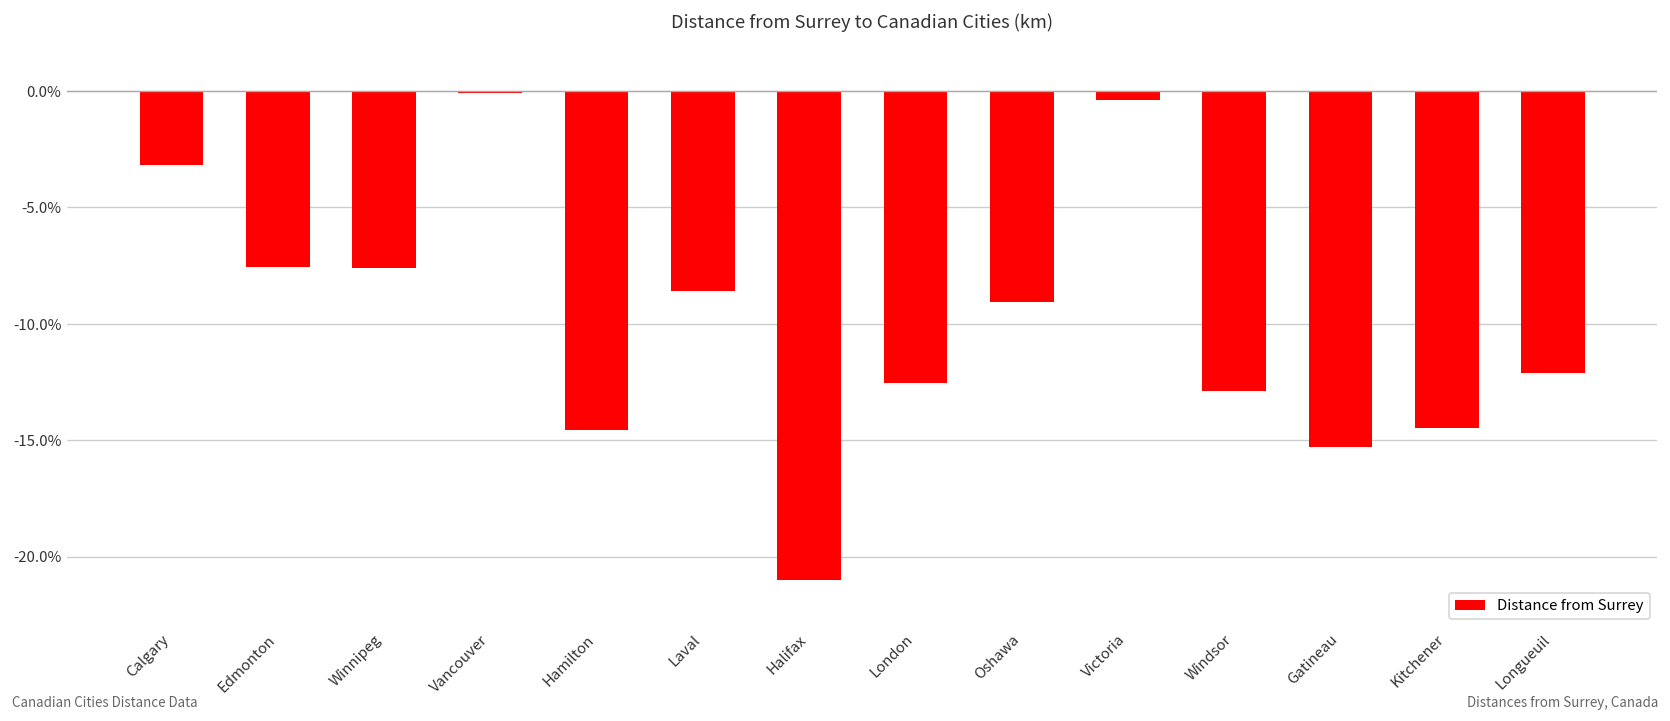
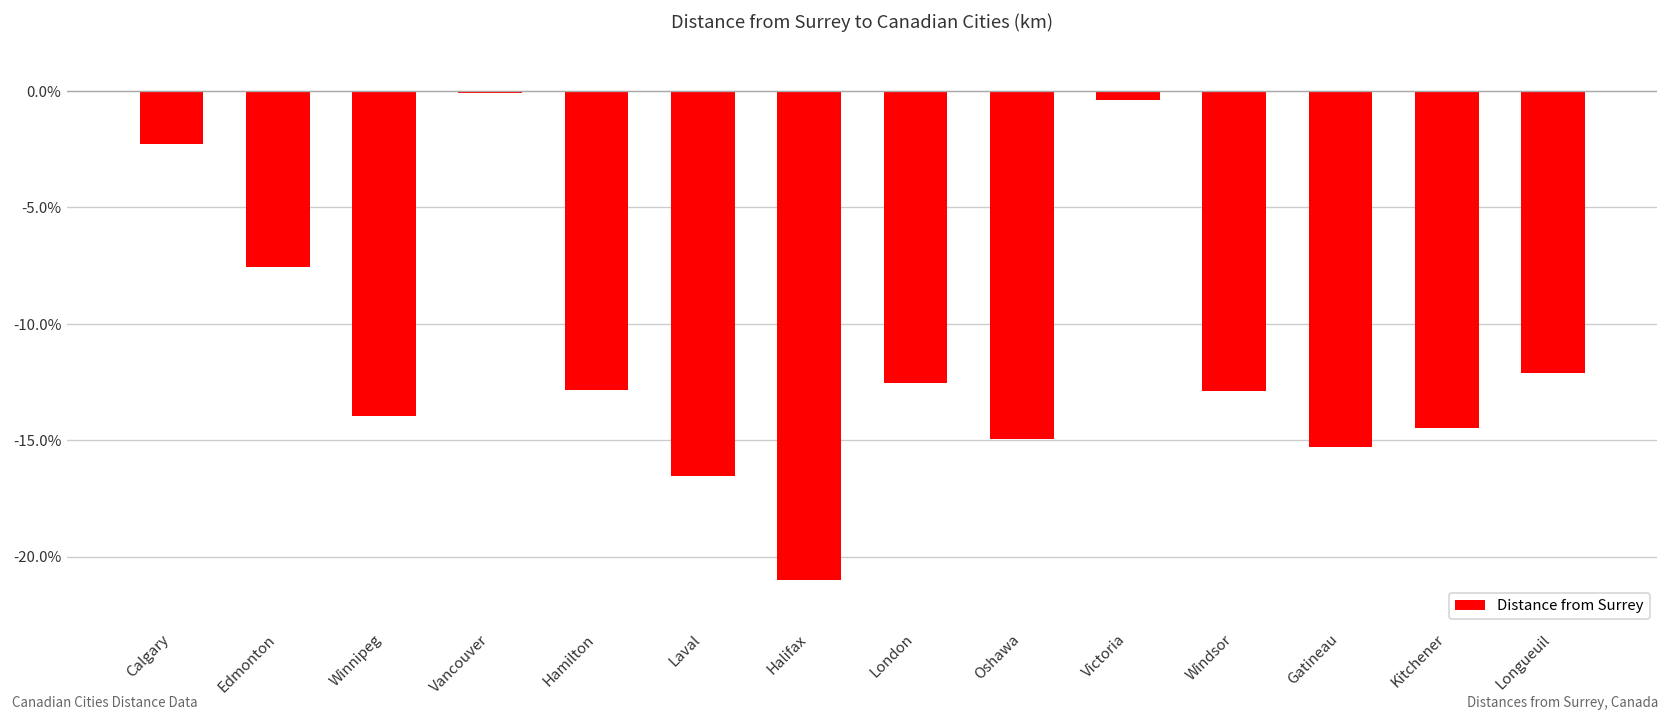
Calgary: -3.2% -> -2.3%
Winnipeg: -7.6% -> -14.0%
Hamilton: -14.5% -> -12.9%
Laval: -8.6% -> -16.5%
Oshawa: -9.1% -> -14.9%
